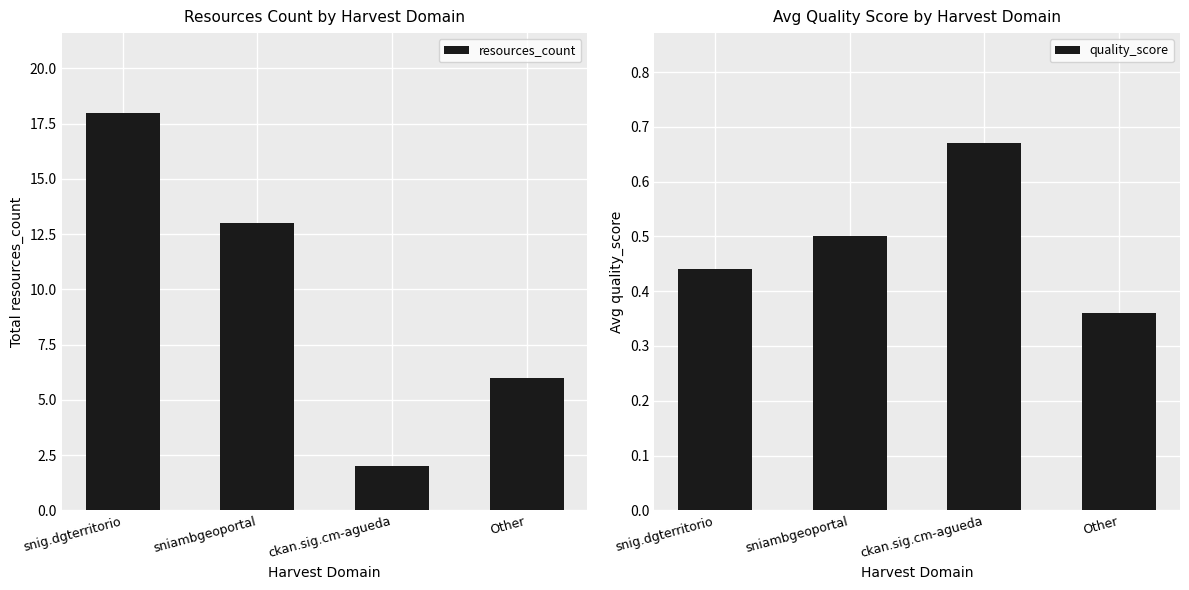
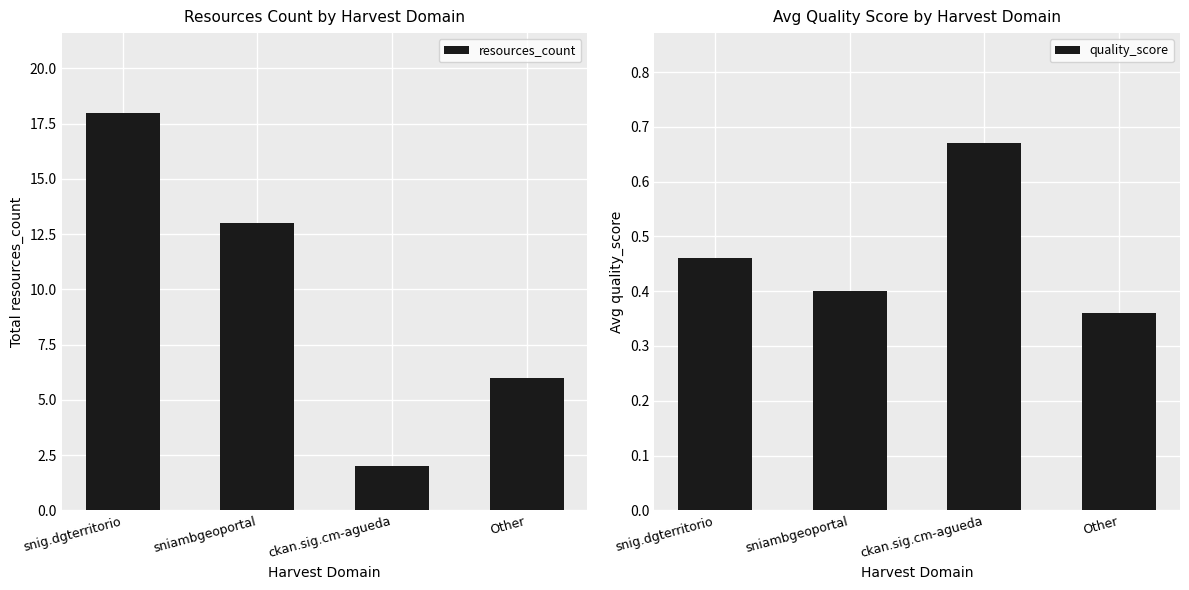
Avg Quality Score by Harvest Domain, snig.dgterritorio: 0.44 -> 0.46
Avg Quality Score by Harvest Domain, sniambgeoportal: 0.5 -> 0.4
